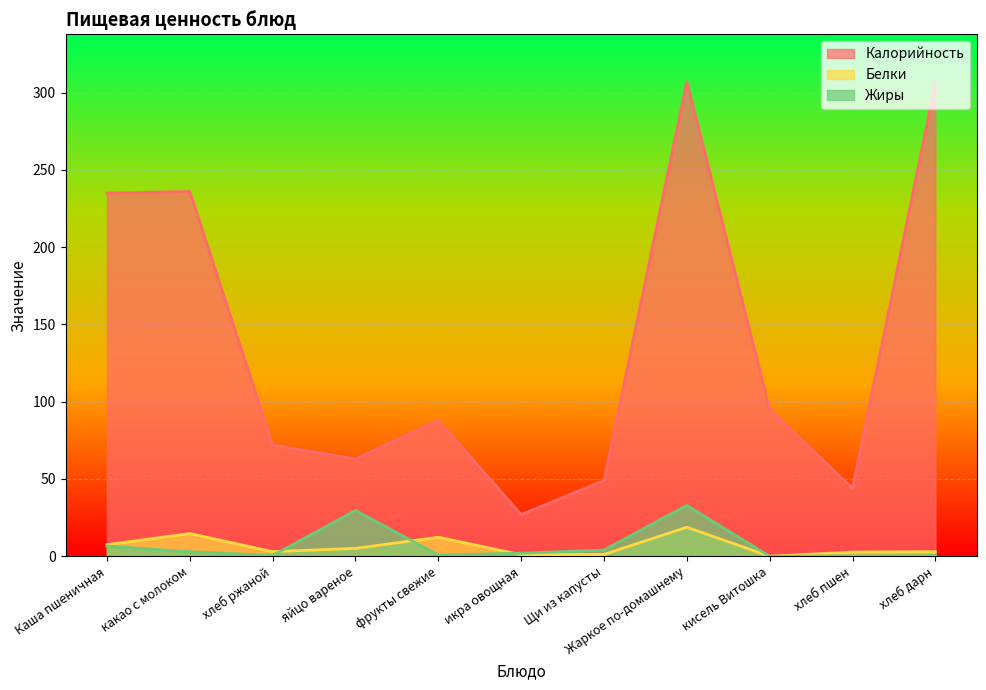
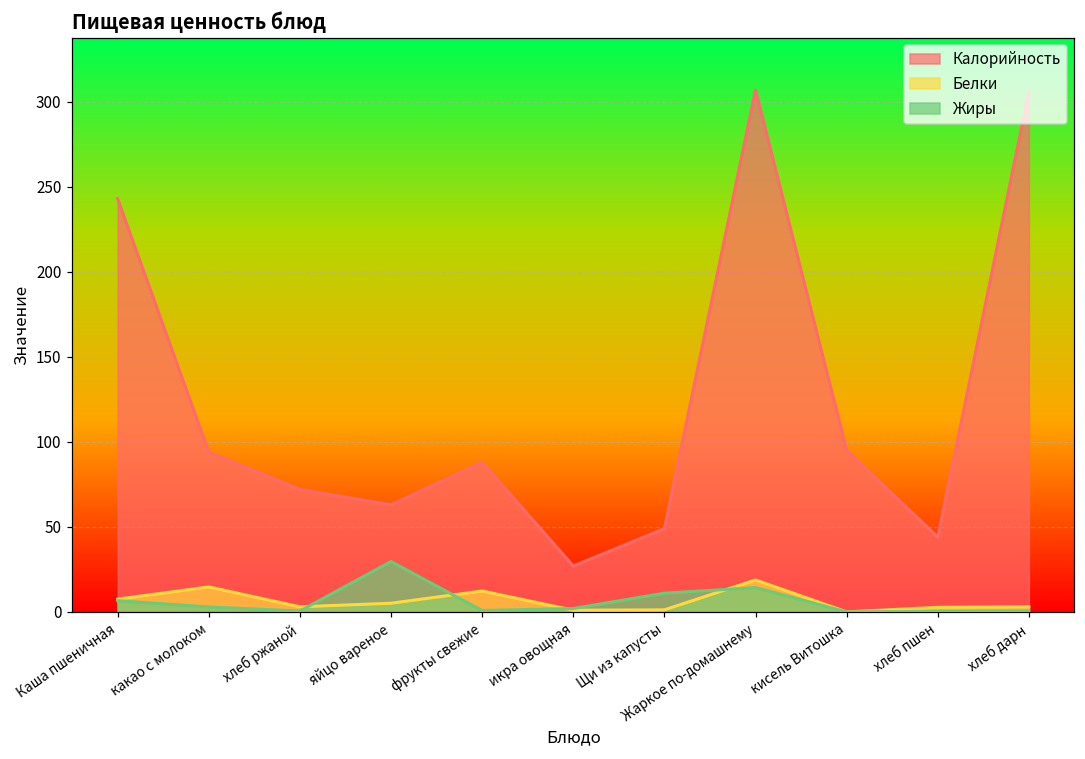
Калорийность, Каша пшеничная: 235 -> 243
Калорийность, какао с молоком: 236 -> 94
Жиры, Щи из капусты: 4 -> 11
Жиры, Жаркое по-домашнему: 33 -> 14
